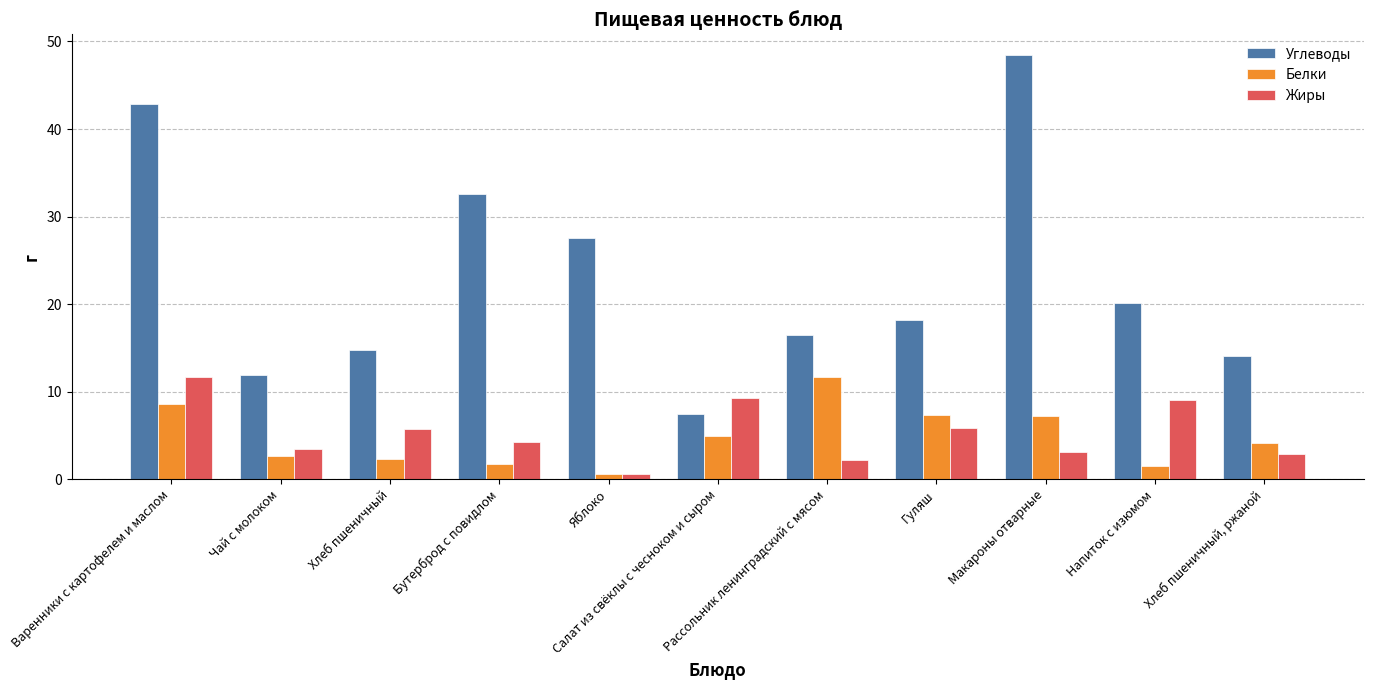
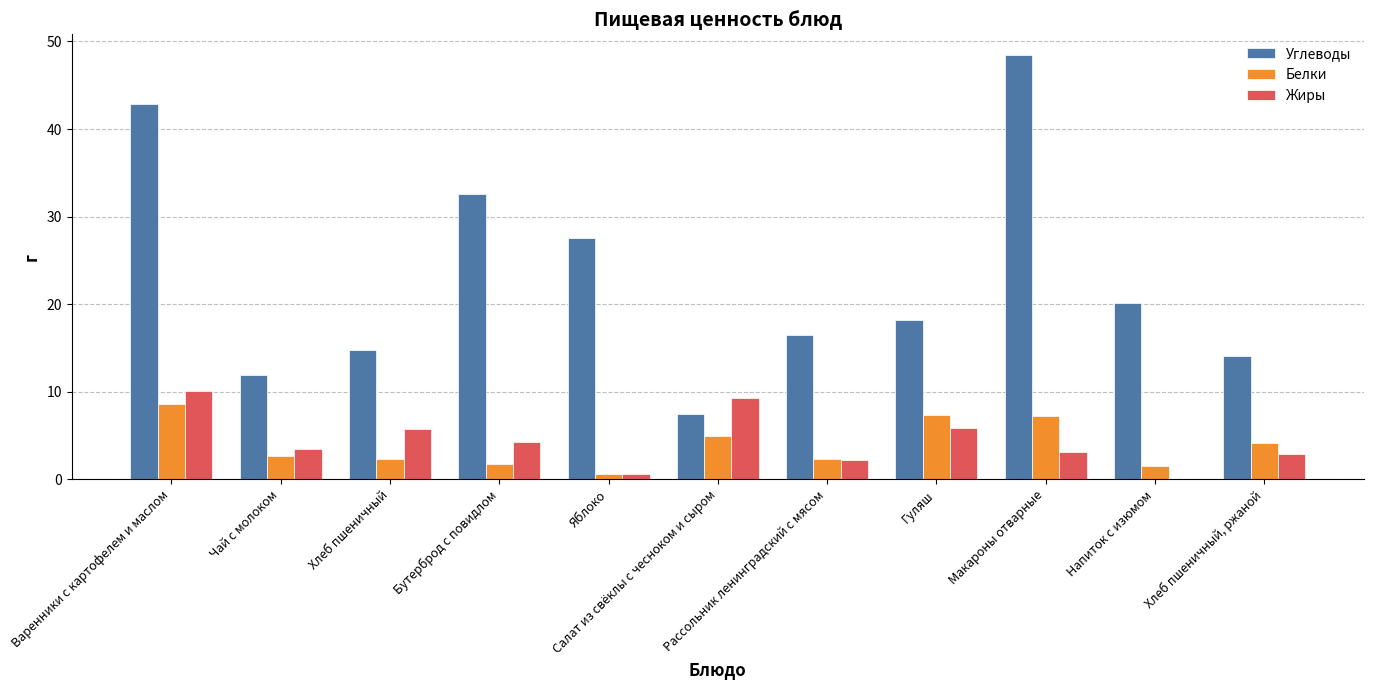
Жиры, Варенники с картофелем и маслом: 12 -> 10
Белки, Рассольник ленинградский с мясом: 12 -> 2
Жиры, Напиток с изюмом: 9 -> 0
